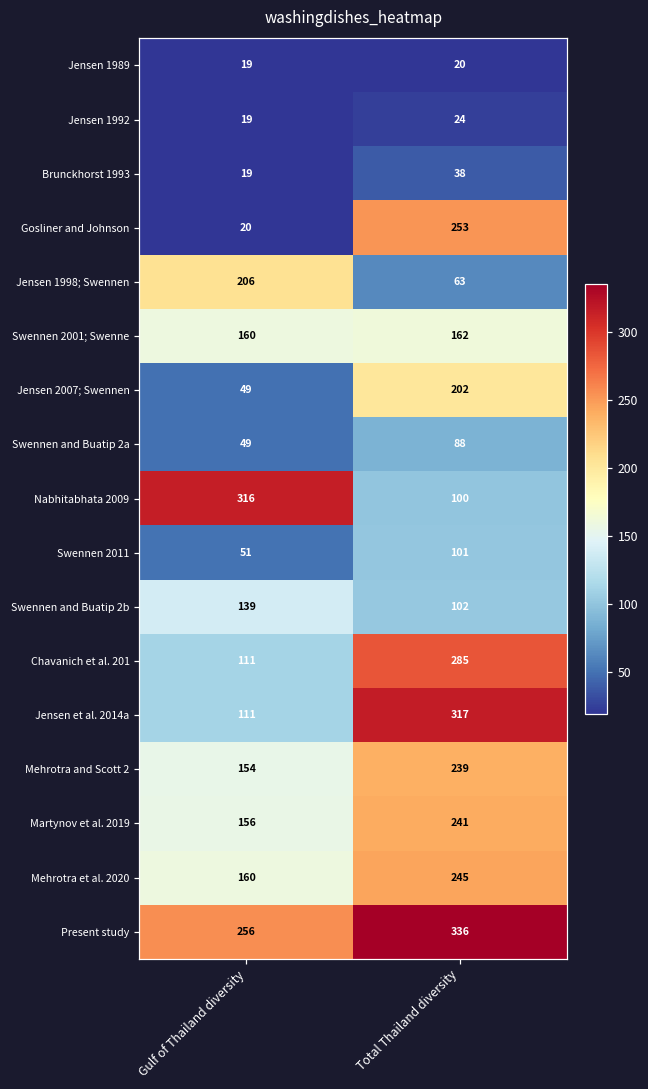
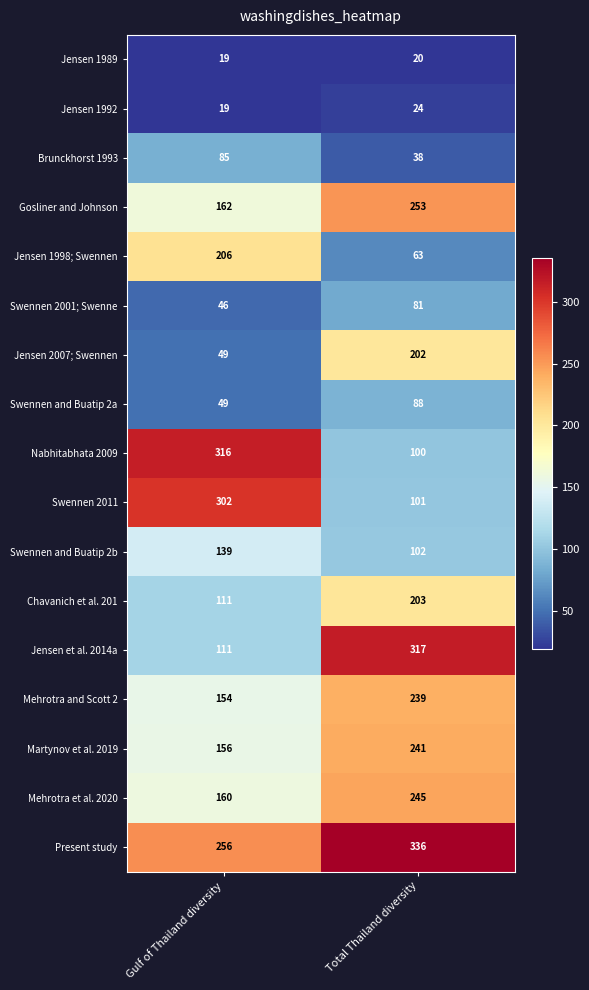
Brunckhorst 1993, Gulf of Thailand diversity: 19 -> 85
Gosliner and Johnson, Gulf of Thailand diversity: 20 -> 162
Swennen 2001; Swenne, Gulf of Thailand diversity: 160 -> 46
Swennen 2001; Swenne, Total Thailand diversity: 162 -> 81
Swennen 2011, Gulf of Thailand diversity: 51 -> 302
Chavanich et al. 201, Total Thailand diversity: 285 -> 203
